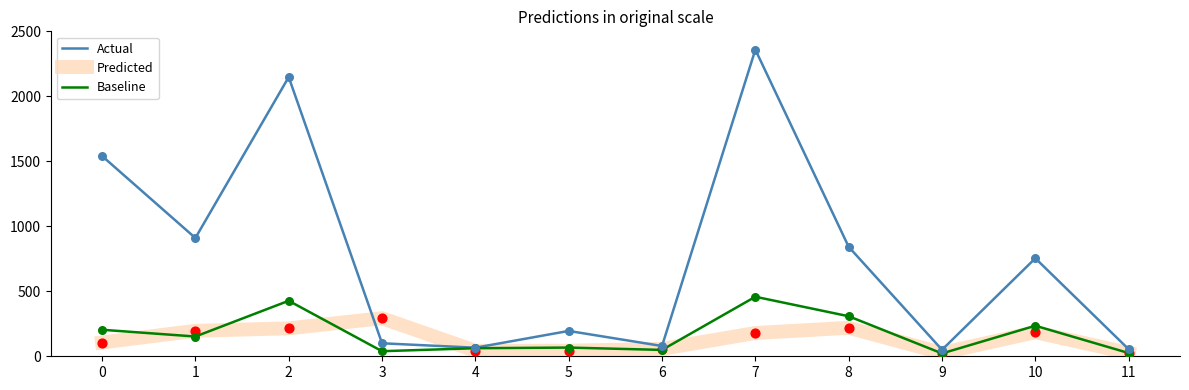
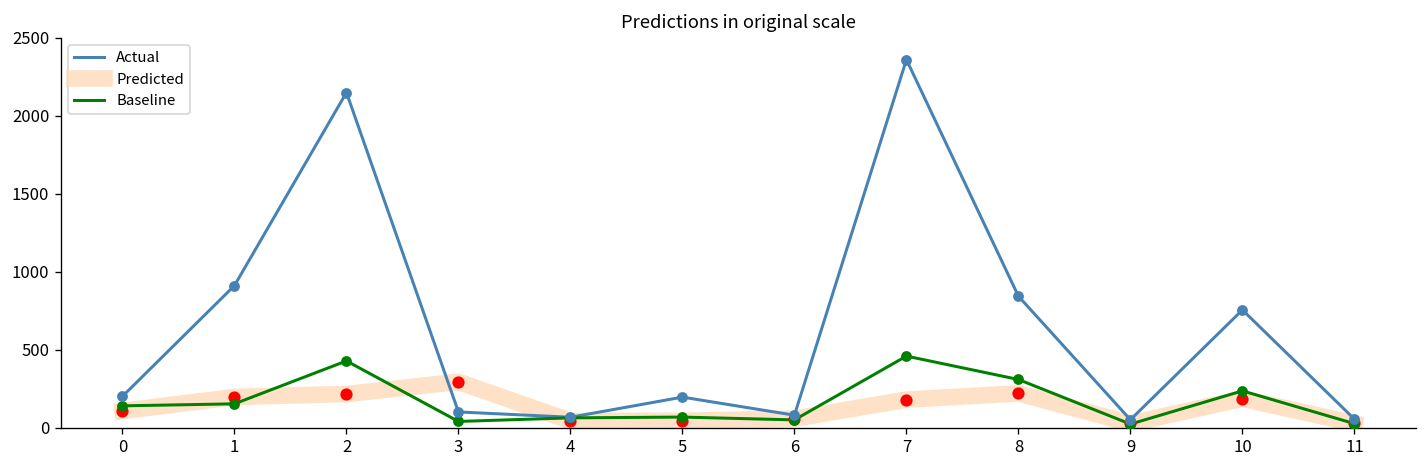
Actual, 0: 1540 -> 200
Baseline, 0: 200 -> 140
